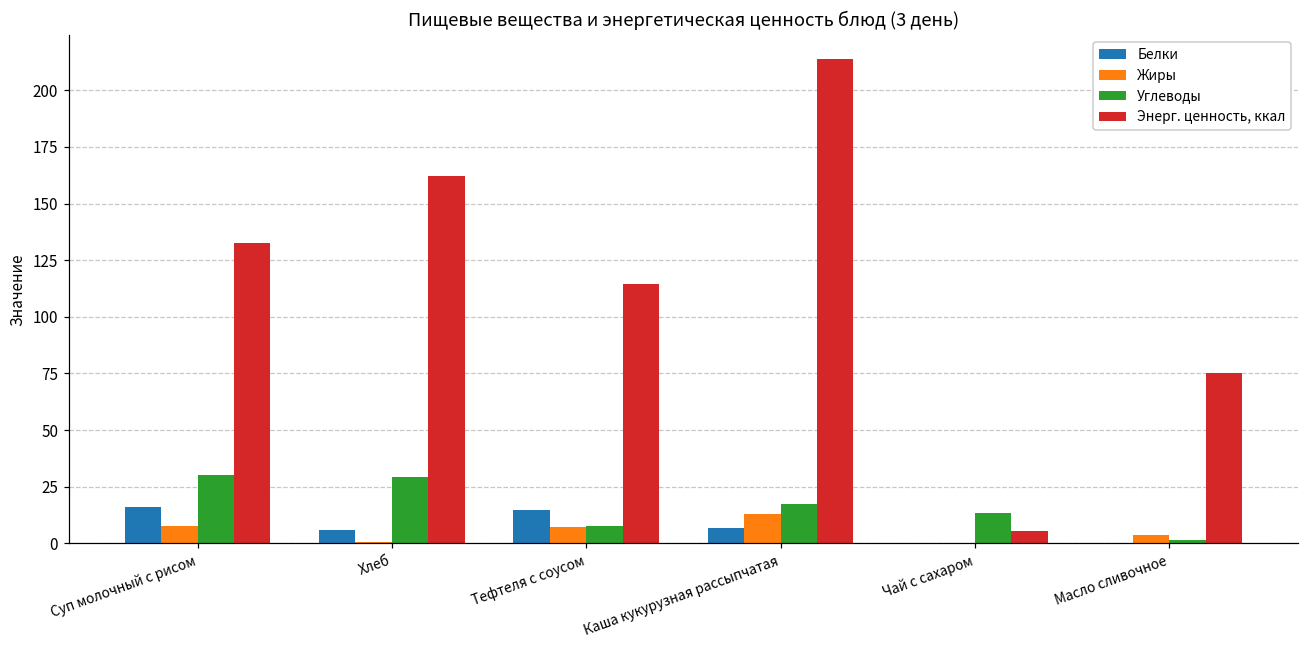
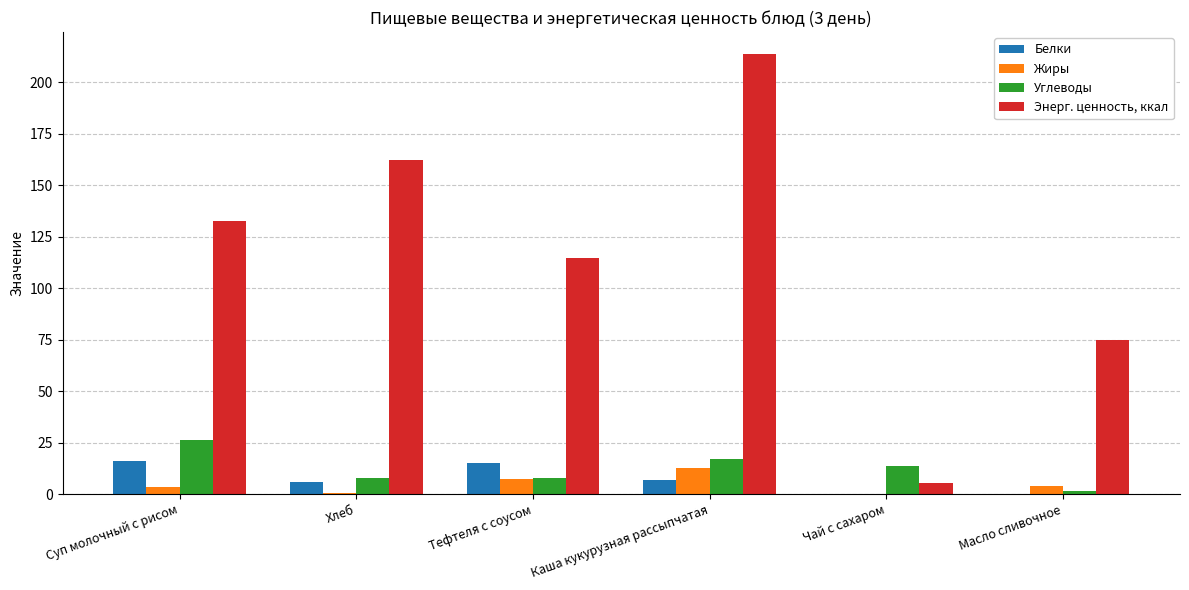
Жиры, Суп молочный с рисом: 8 -> 3
Углеводы, Суп молочный с рисом: 30 -> 26
Углеводы, Хлеб: 29 -> 8
